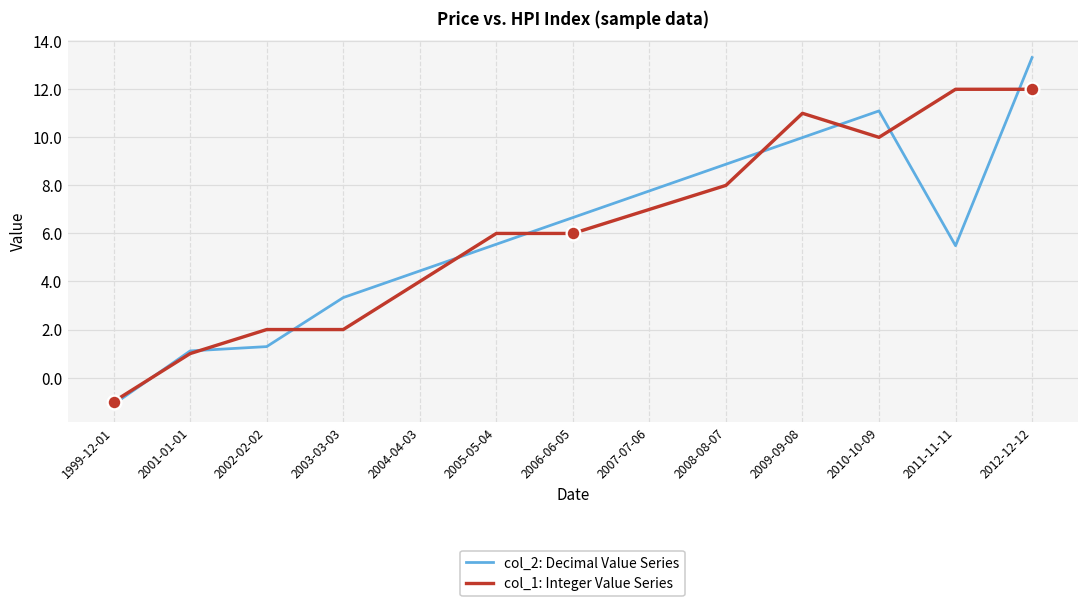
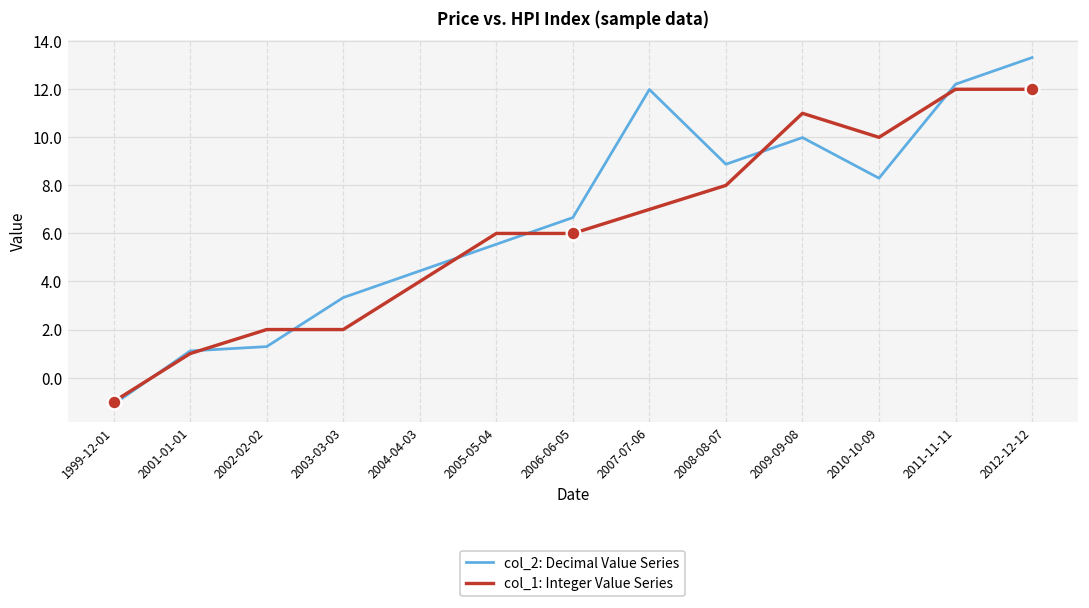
col_2: Decimal Value Series, 2007-07-06: 7.8 -> 12.0
col_2: Decimal Value Series, 2010-10-09: 11.1 -> 8.3
col_2: Decimal Value Series, 2011-11-11: 5.5 -> 12.2
